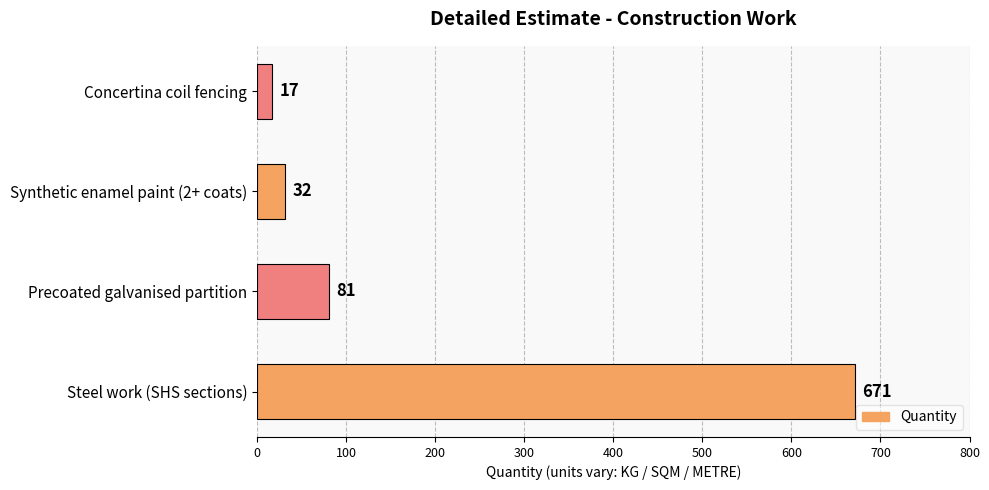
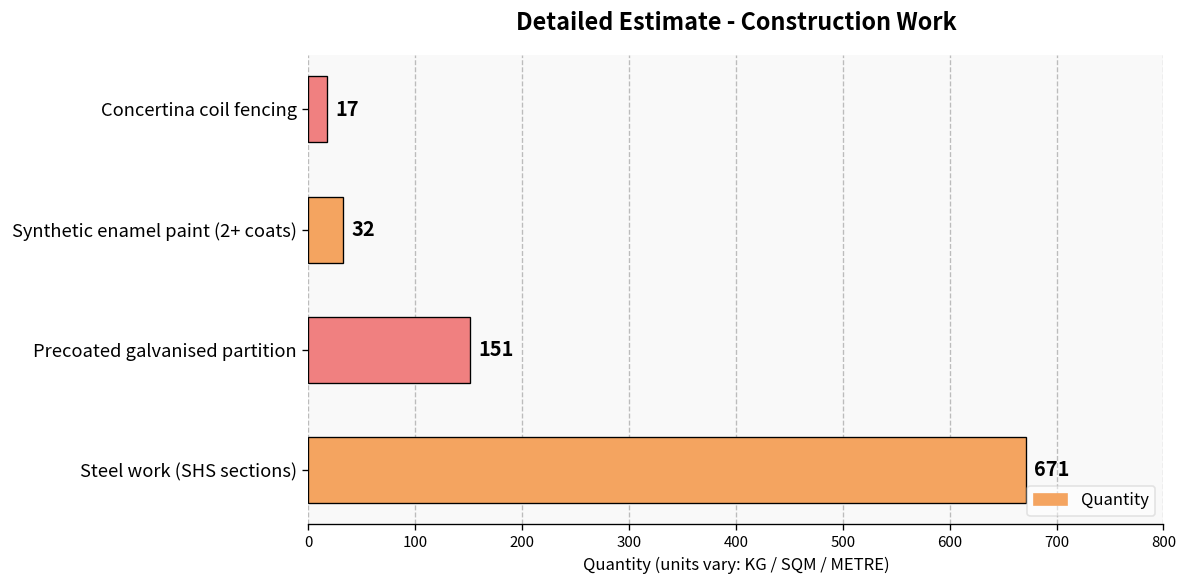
Precoated galvanised partition: 81 -> 151
